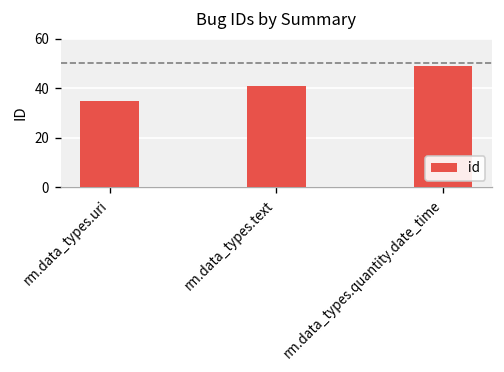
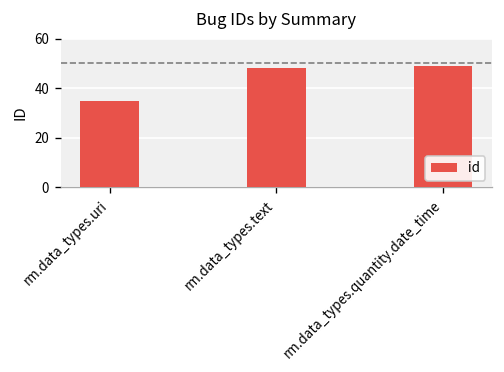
rm.data_types.text: 41 -> 48
